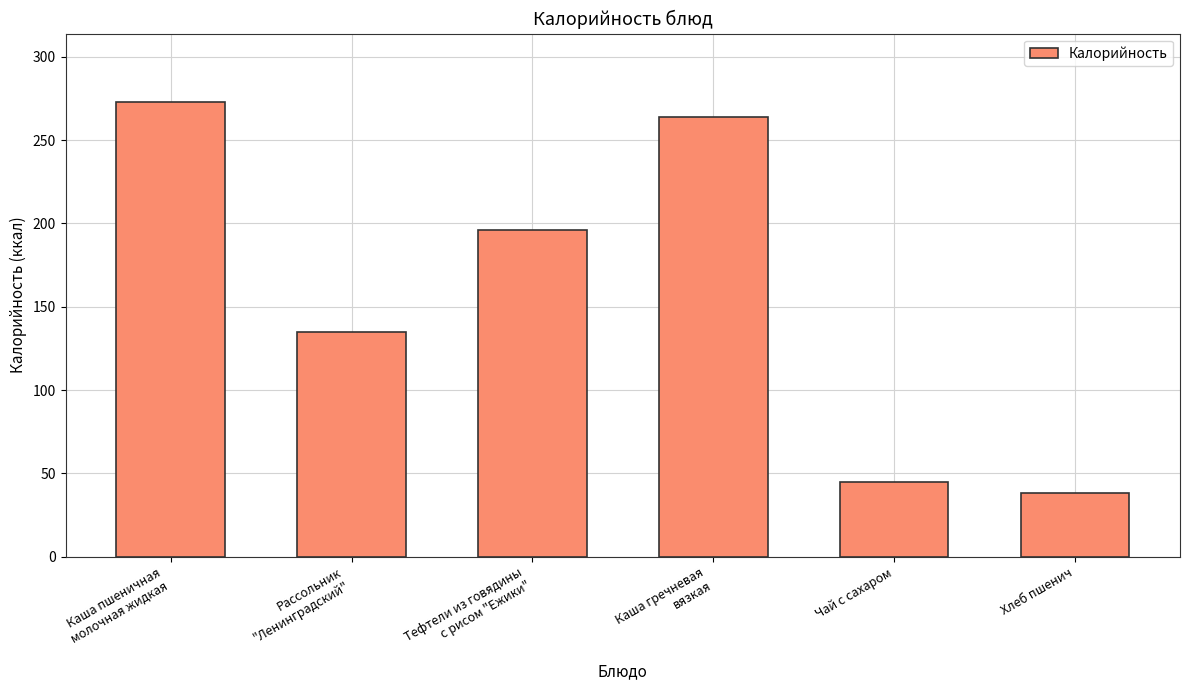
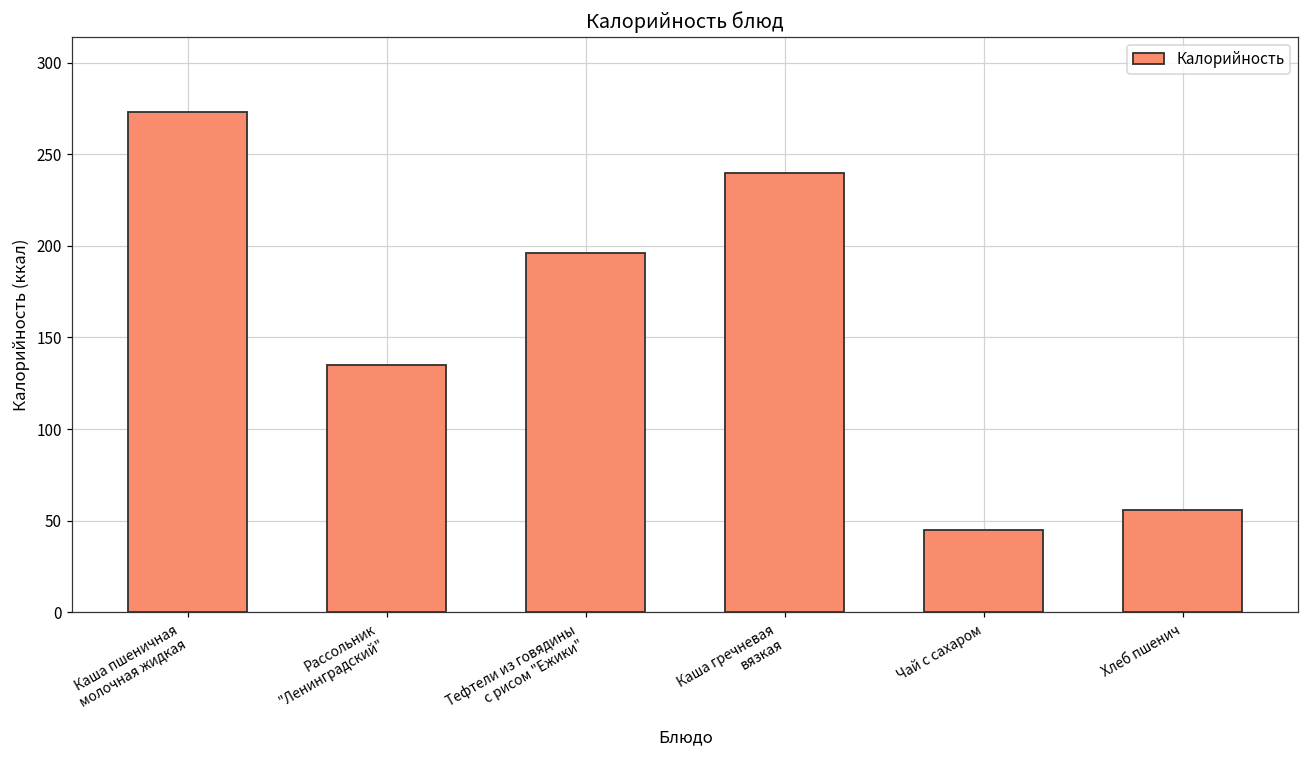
Каша гречневая вязкая: 264 -> 240
Хлеб пшенич: 38 -> 56
